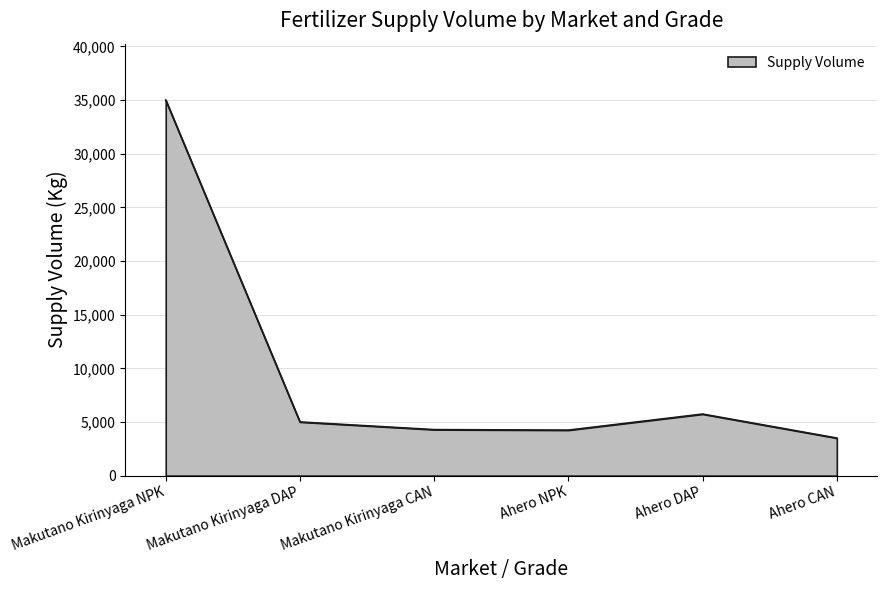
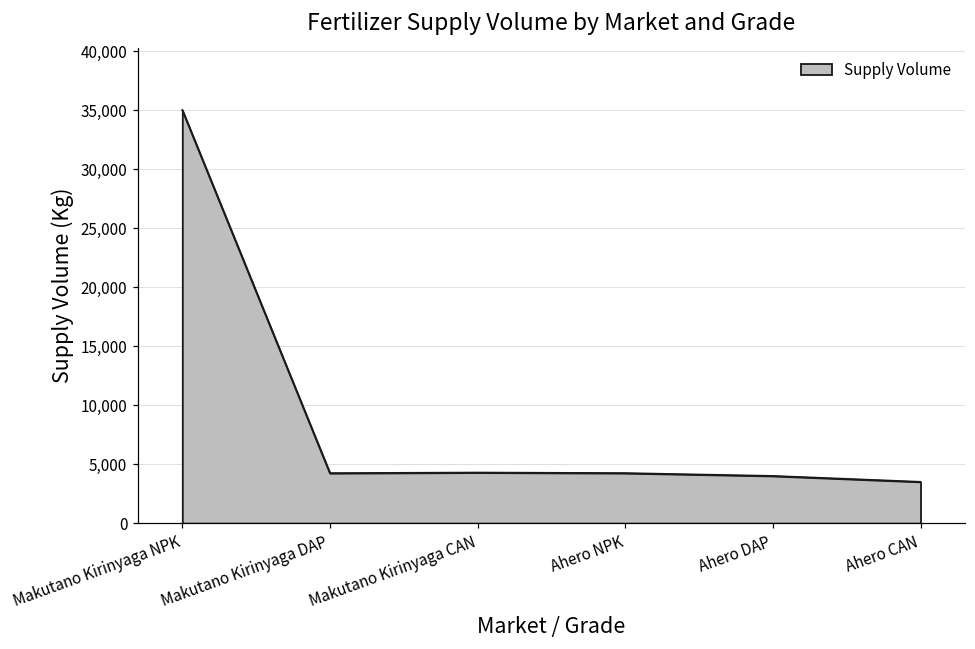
Makutano Kirinyaga DAP: 5,000 -> 4,200
Ahero DAP: 5,700 -> 4,000
